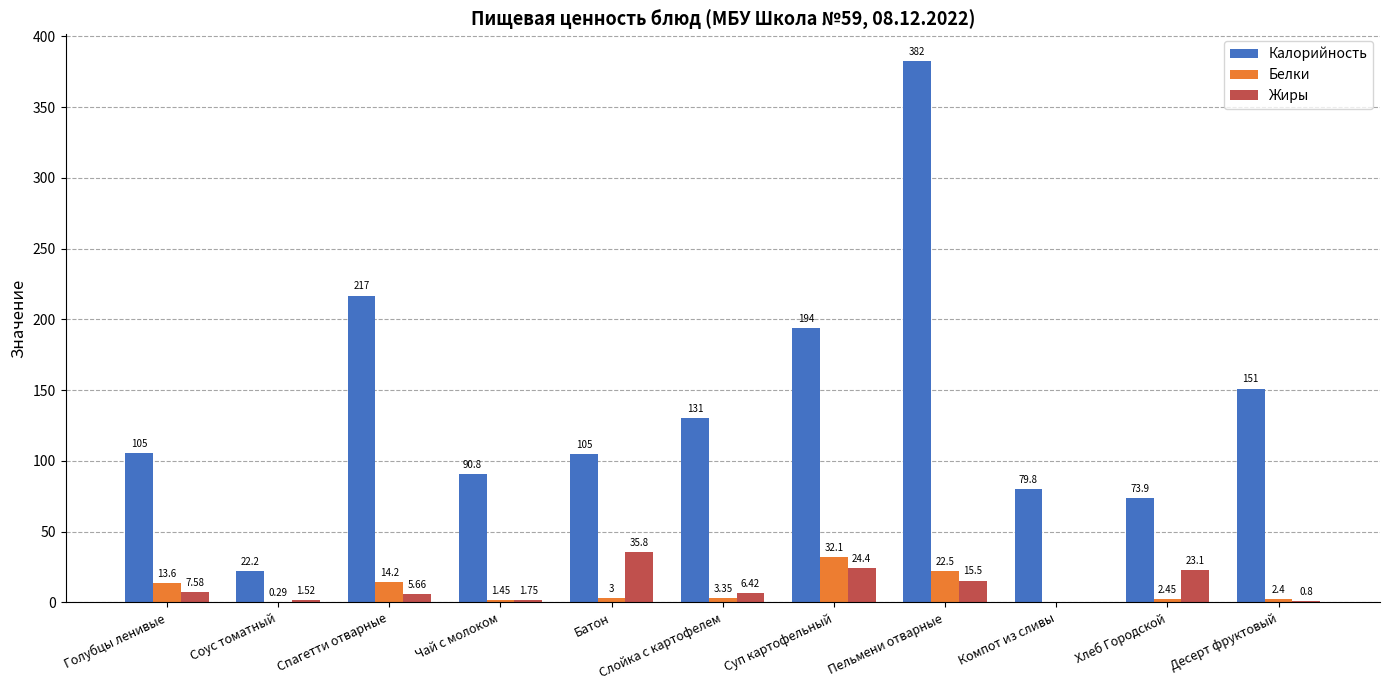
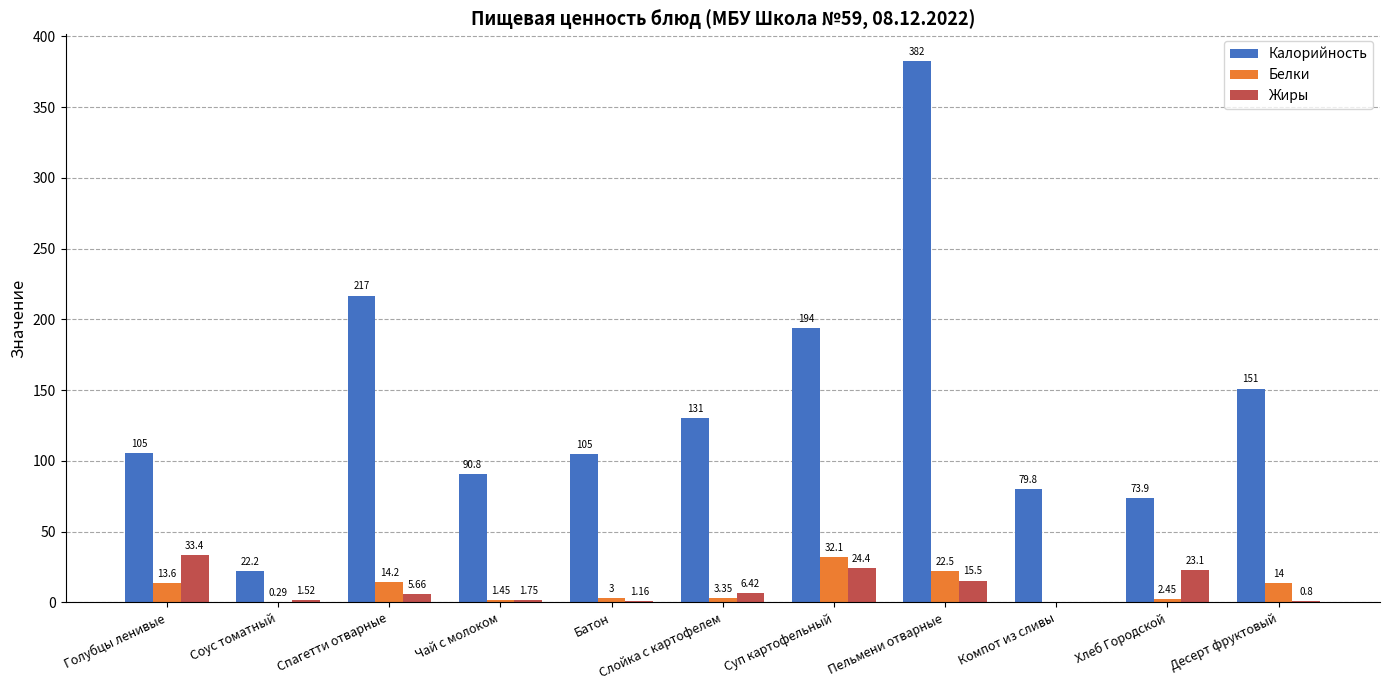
Жиры, Голубцы ленивые: 7.58 -> 33.4
Жиры, Батон: 35.8 -> 1.16
Белки, Десерт фруктовый: 2.4 -> 14
